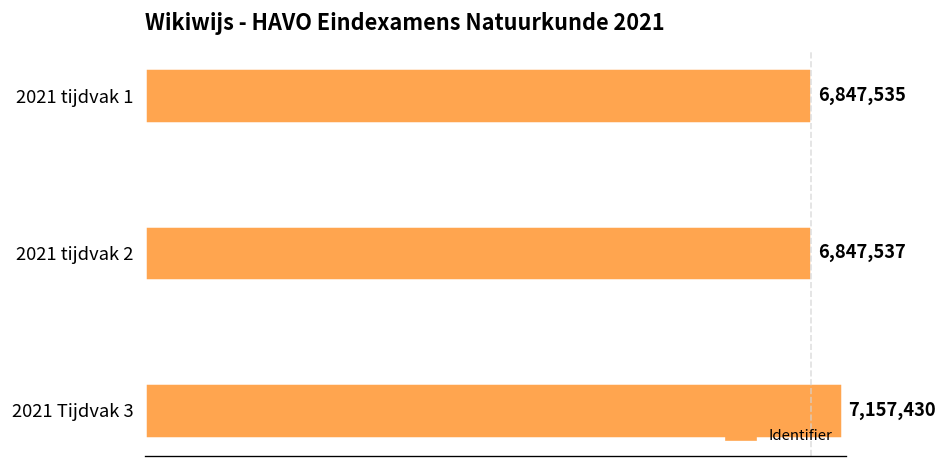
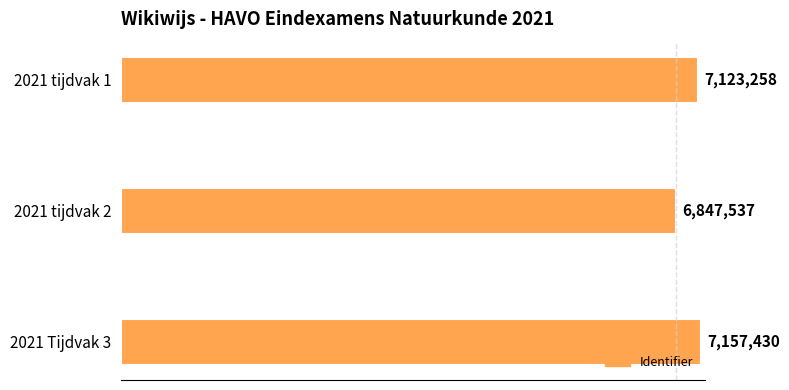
2021 tijdvak 1: 6,847,535 -> 7,123,258
